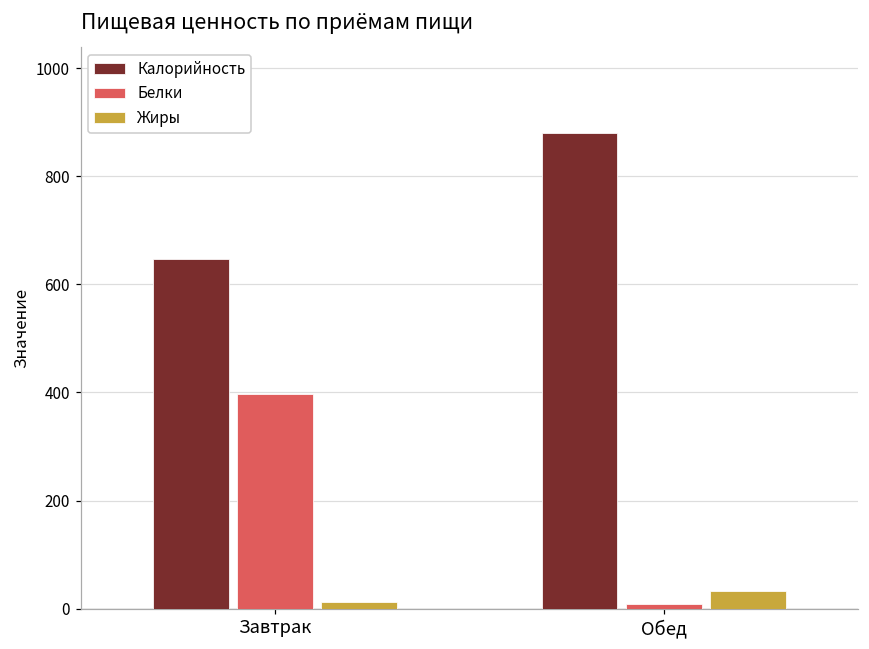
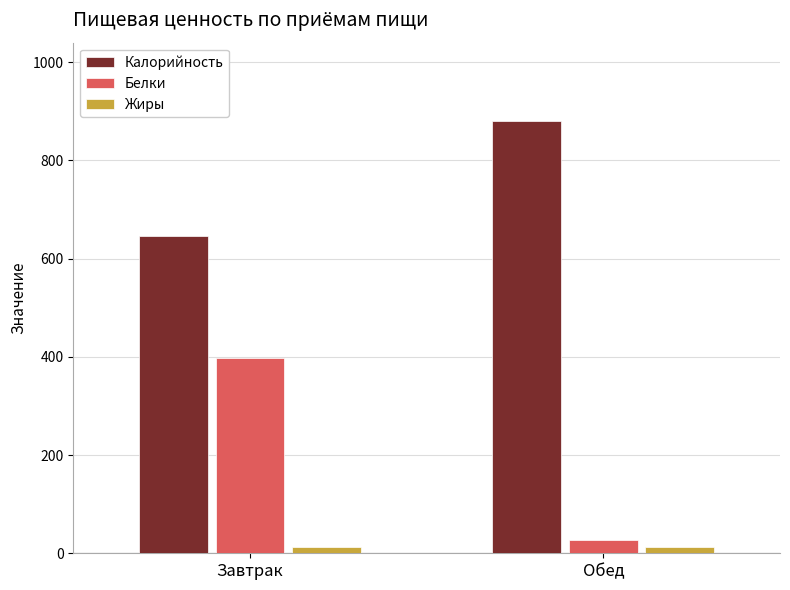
Белки, Обед: 10 -> 30
Жиры, Обед: 30 -> 10
